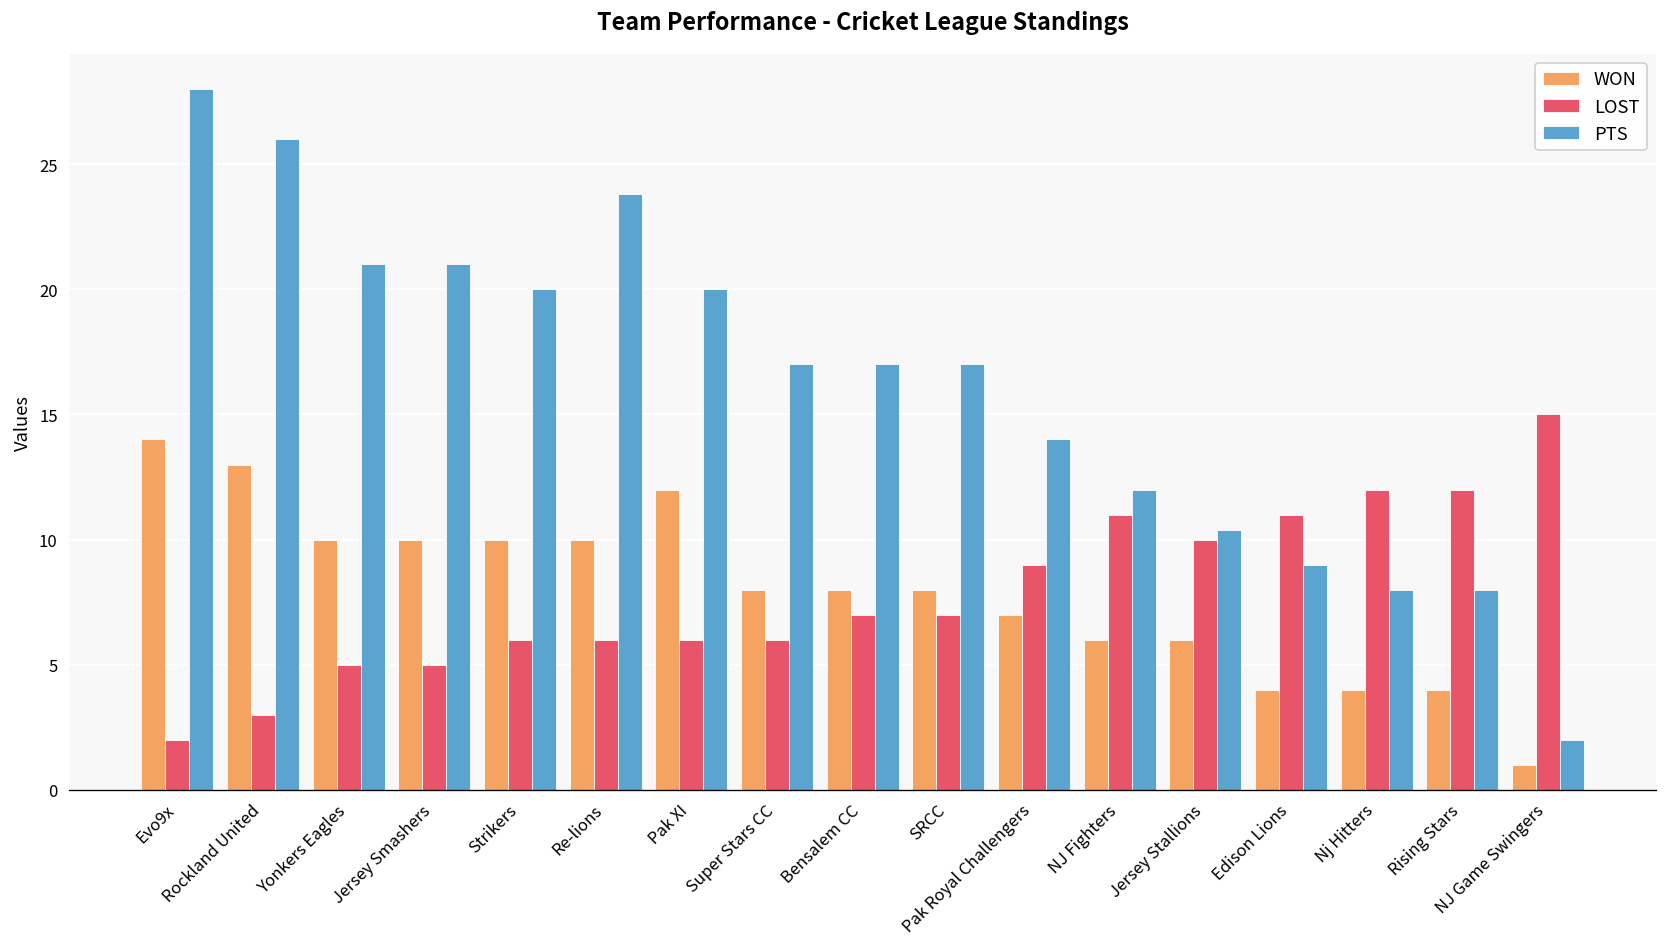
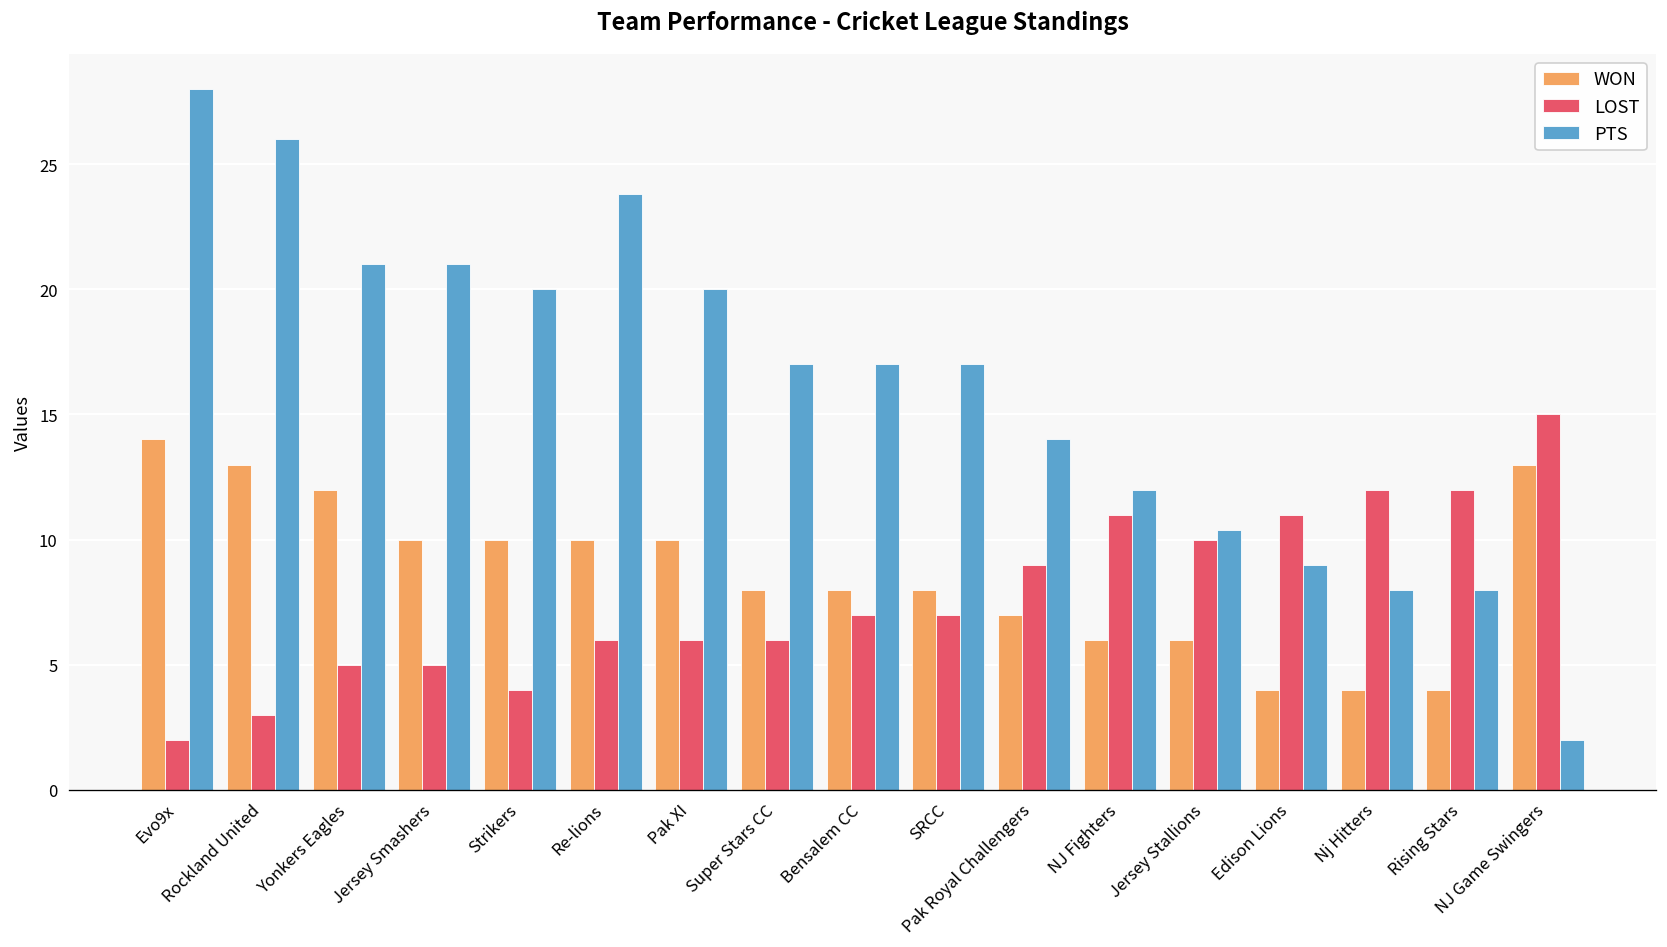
WON, Yonkers Eagles: 10 -> 12
LOST, Strikers: 6 -> 4
WON, Pak XI: 12 -> 10
WON, NJ Game Swingers: 1 -> 13
